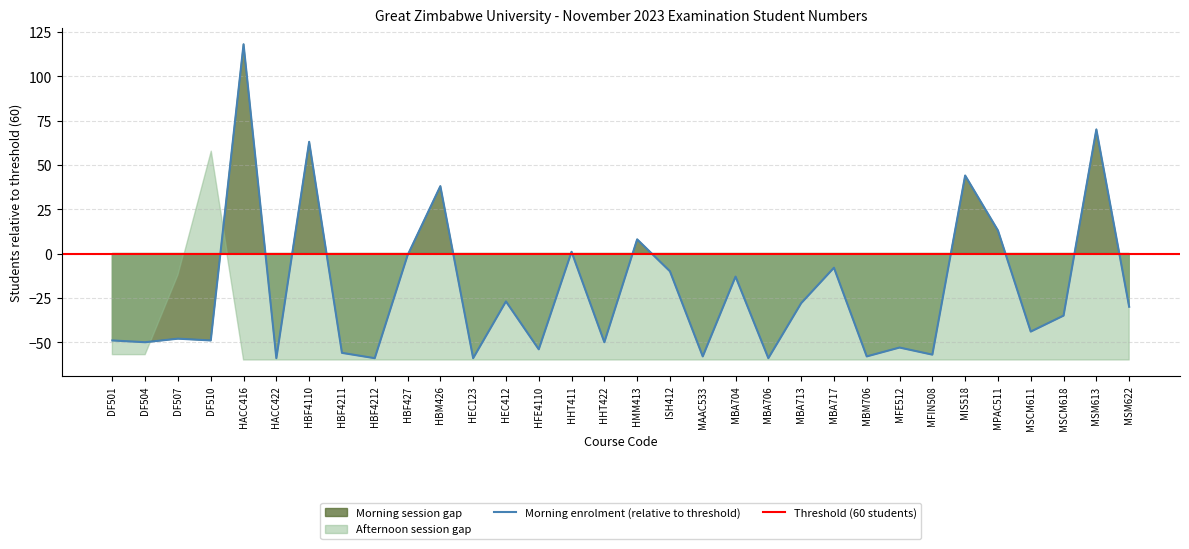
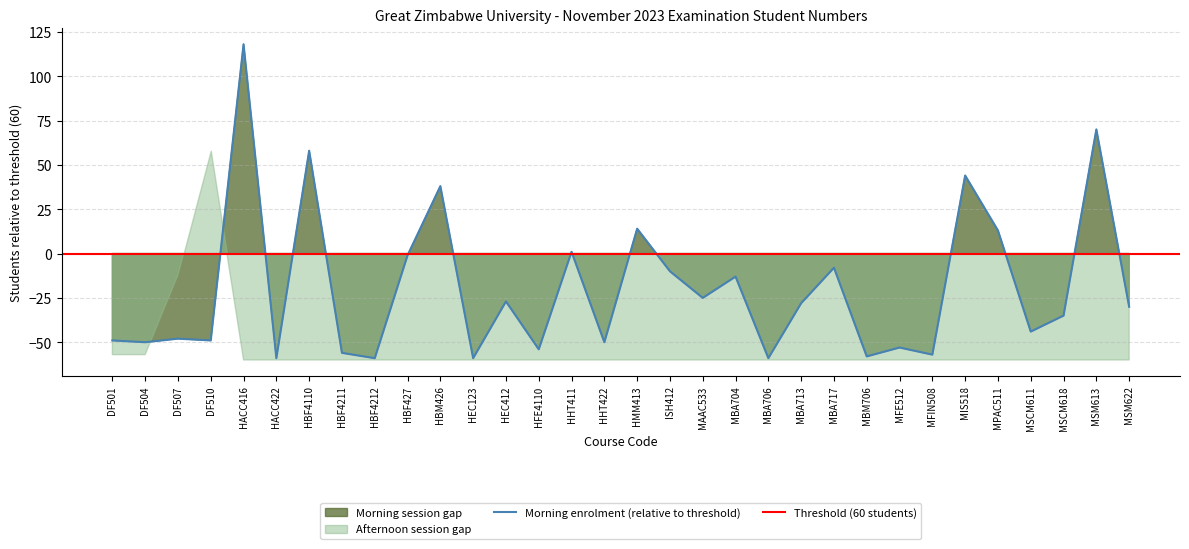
HBF4110: 63 -> 58
HMM413: 8 -> 14
MAAC533: -58 -> -25
